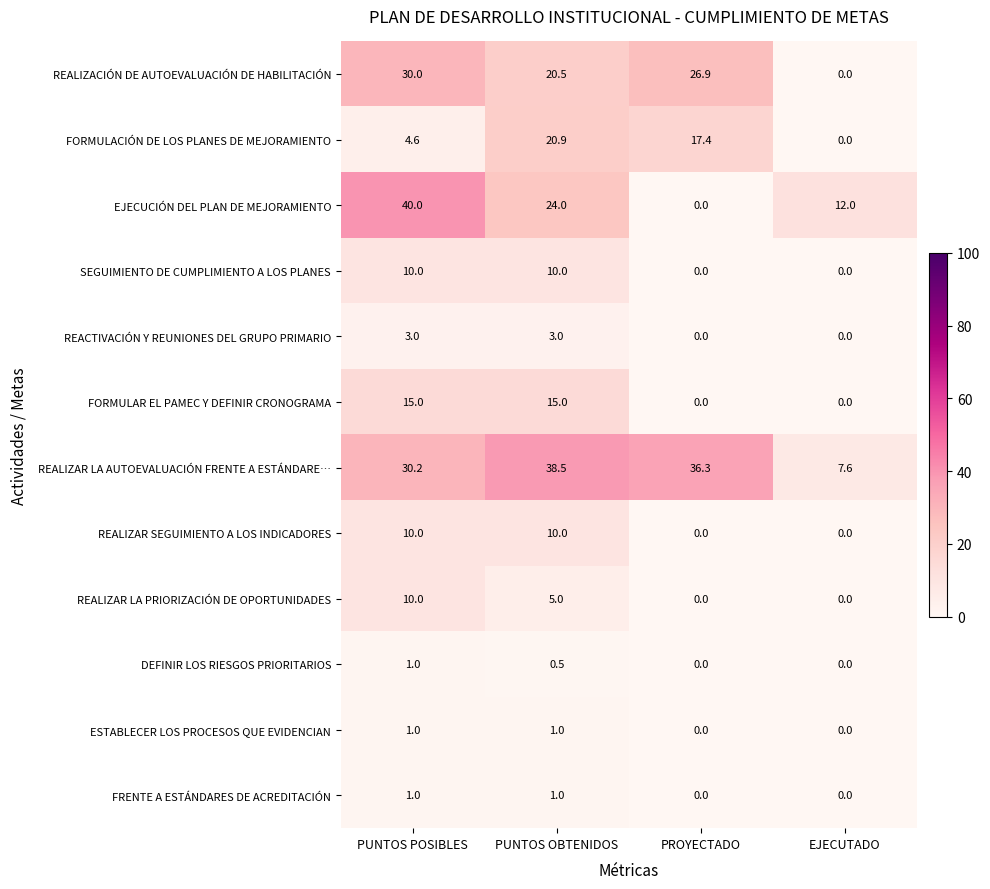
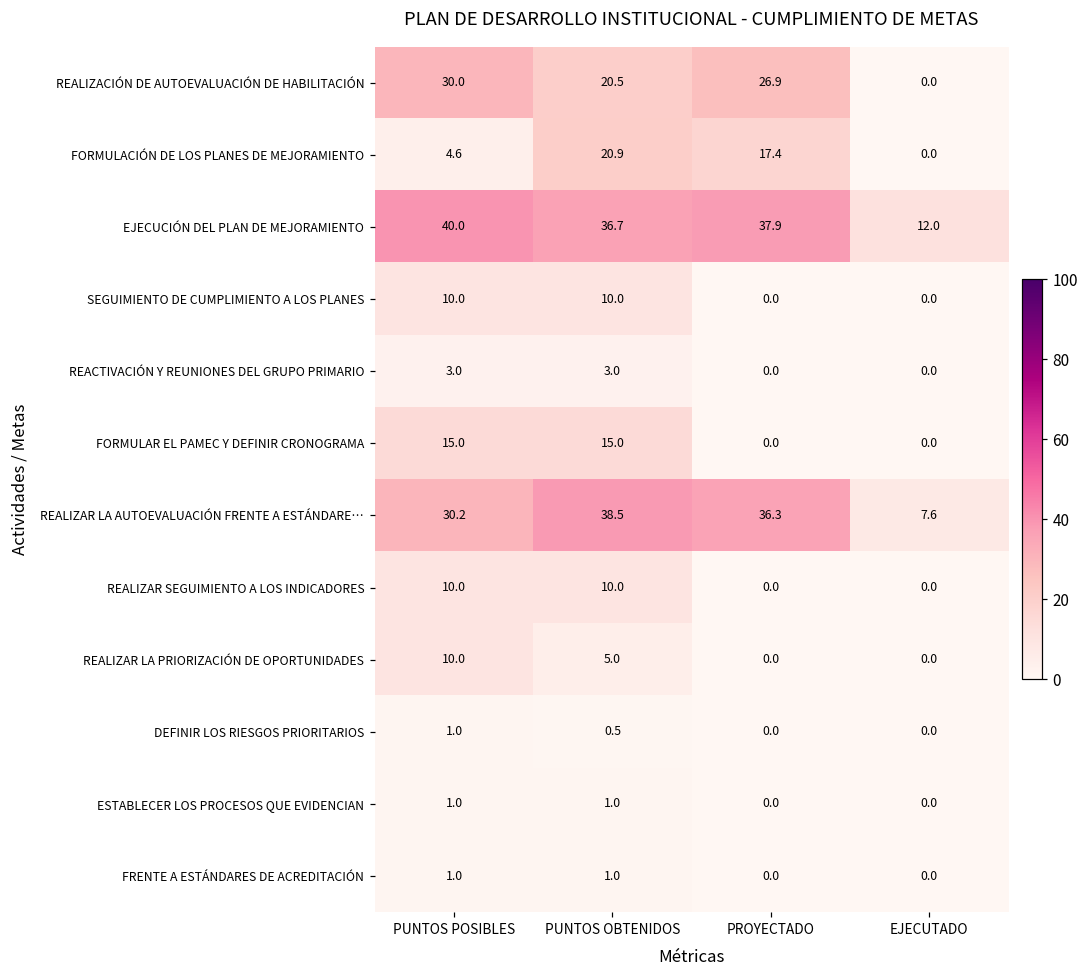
EJECUCIÓN DEL PLAN DE MEJORAMIENTO, PUNTOS OBTENIDOS: 24.0 -> 36.7
EJECUCIÓN DEL PLAN DE MEJORAMIENTO, PROYECTADO: 0.0 -> 37.9
